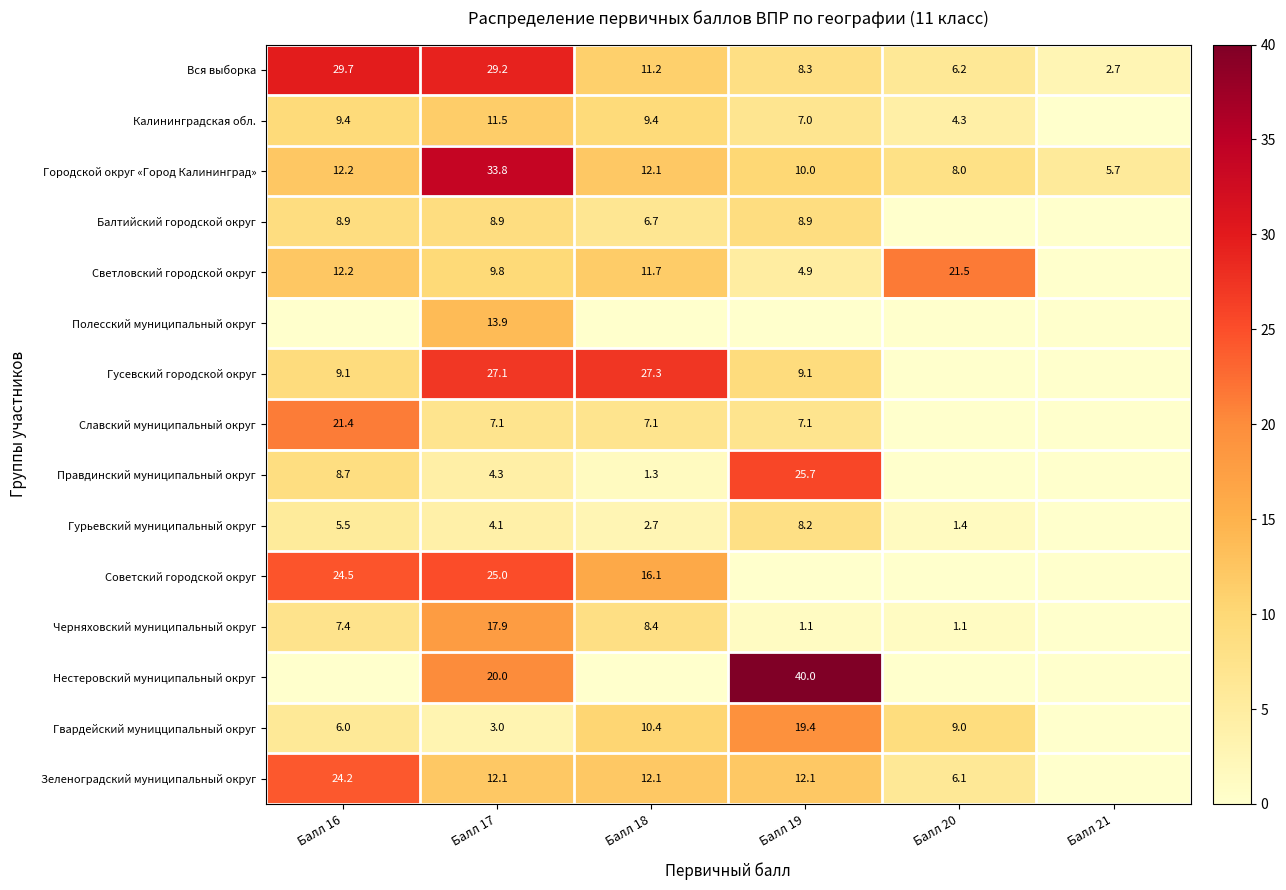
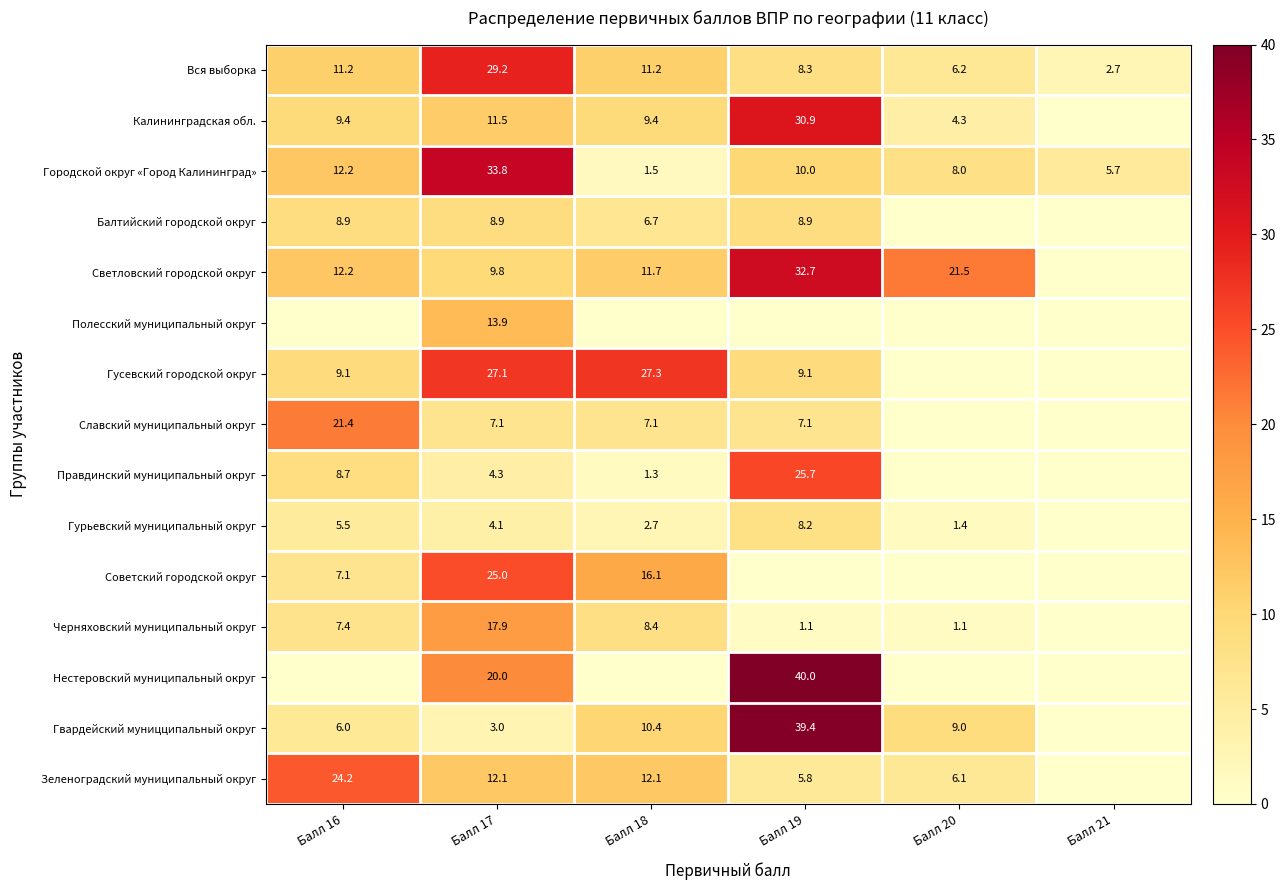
Вся выборка, Балл 16: 29.7 -> 11.2
Калининградская обл., Балл 19: 7.0 -> 30.9
Городской округ «Город Калининград», Балл 18: 12.1 -> 1.5
Светловский городской округ, Балл 19: 4.9 -> 32.7
Советский городской округ, Балл 16: 24.5 -> 7.1
Гвардейский муницципальный округ, Балл 19: 19.4 -> 39.4
Зеленоградский муниципальный округ, Балл 19: 12.1 -> 5.8
